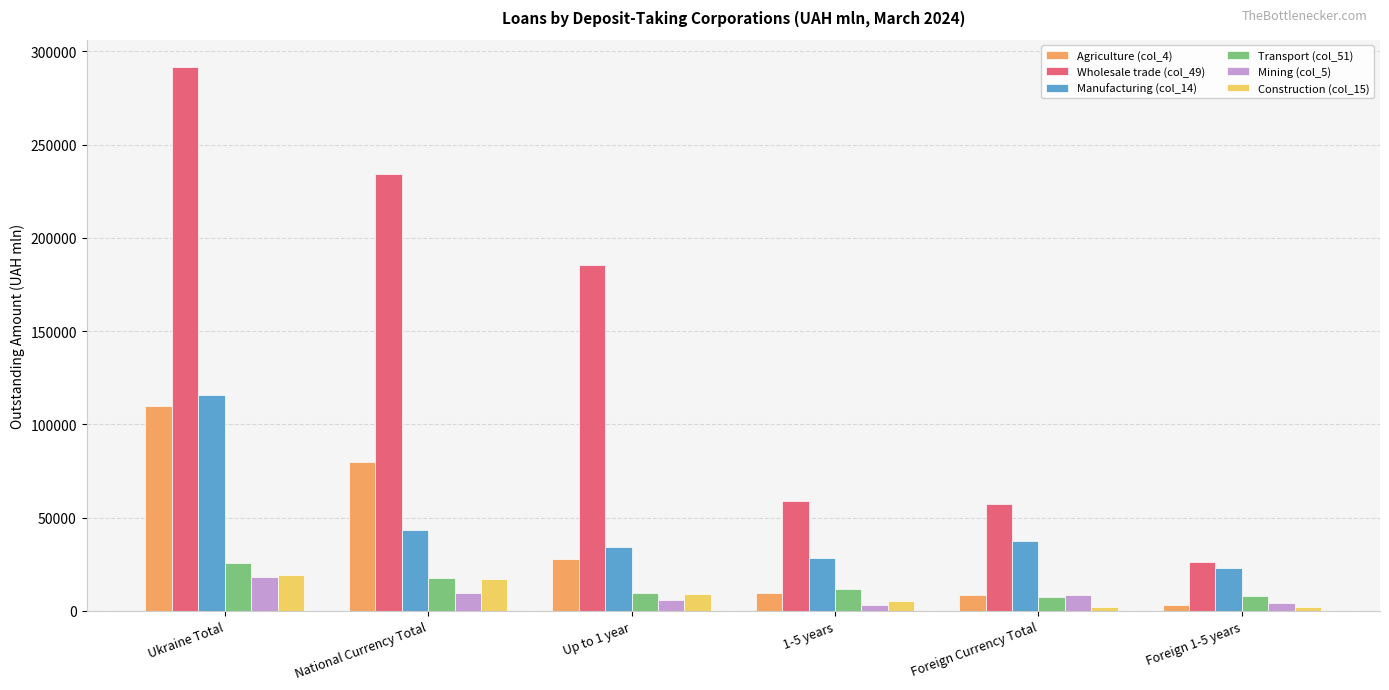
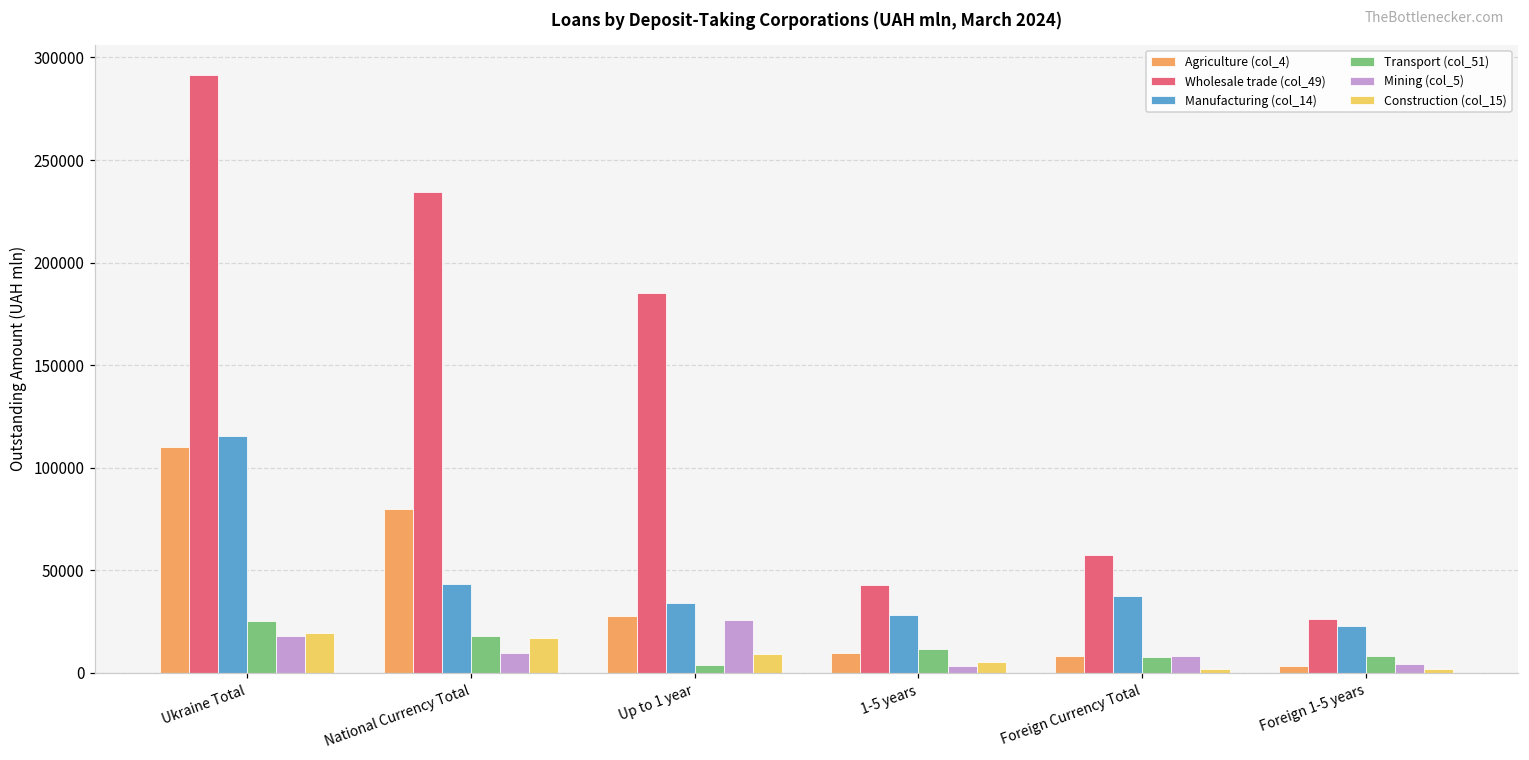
Transport (col_51), Up to 1 year: 9000 -> 4000
Mining (col_5), Up to 1 year: 6000 -> 26000
Wholesale trade (col_49), 1-5 years: 59000 -> 43000
